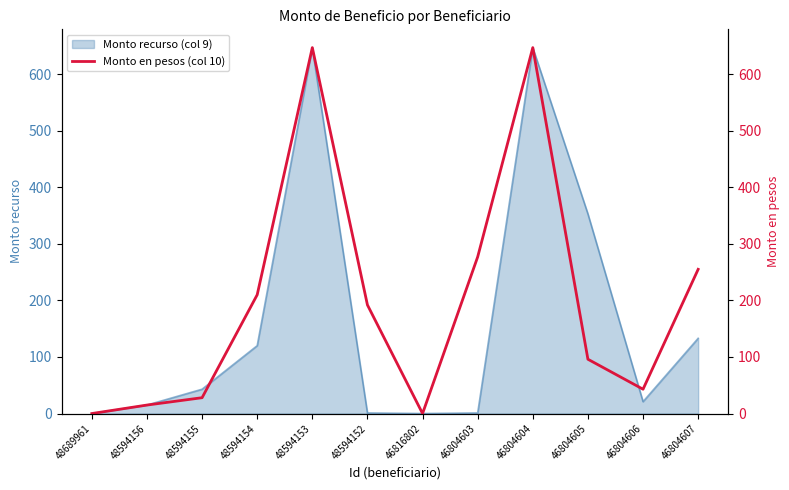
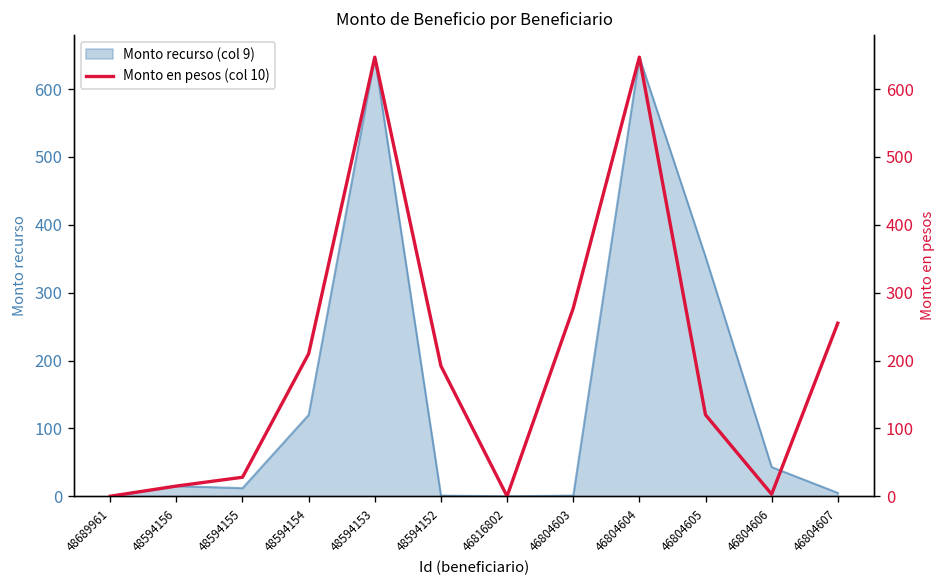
Monto recurso (col 9), 48594155: 40 -> 10
Monto recurso (col 9), 46804606: 20 -> 40
Monto recurso (col 9), 46804607: 130 -> 10
Monto en pesos (col 10), 46804605: 100 -> 120
Monto en pesos (col 10), 46804606: 40 -> 0
